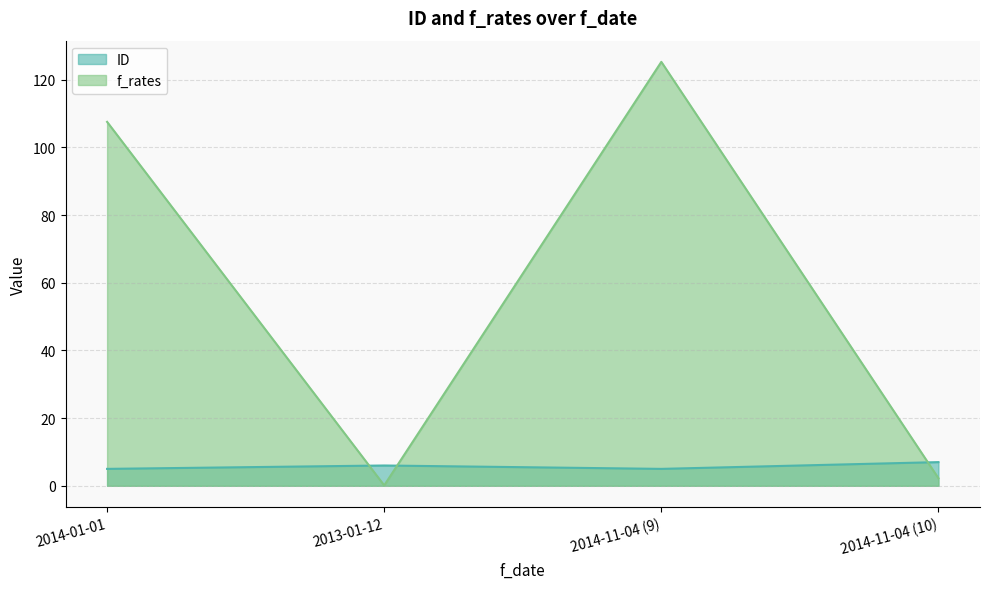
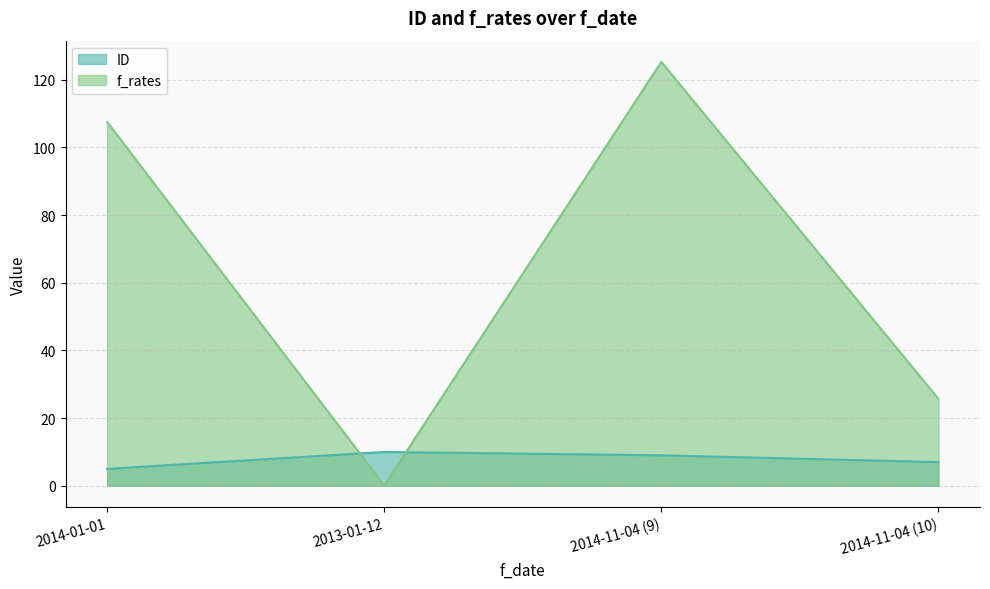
ID, 2013-01-12: 6 -> 10
ID, 2014-11-04 (9): 5 -> 9
f_rates, 2014-11-04 (10): 2 -> 26
